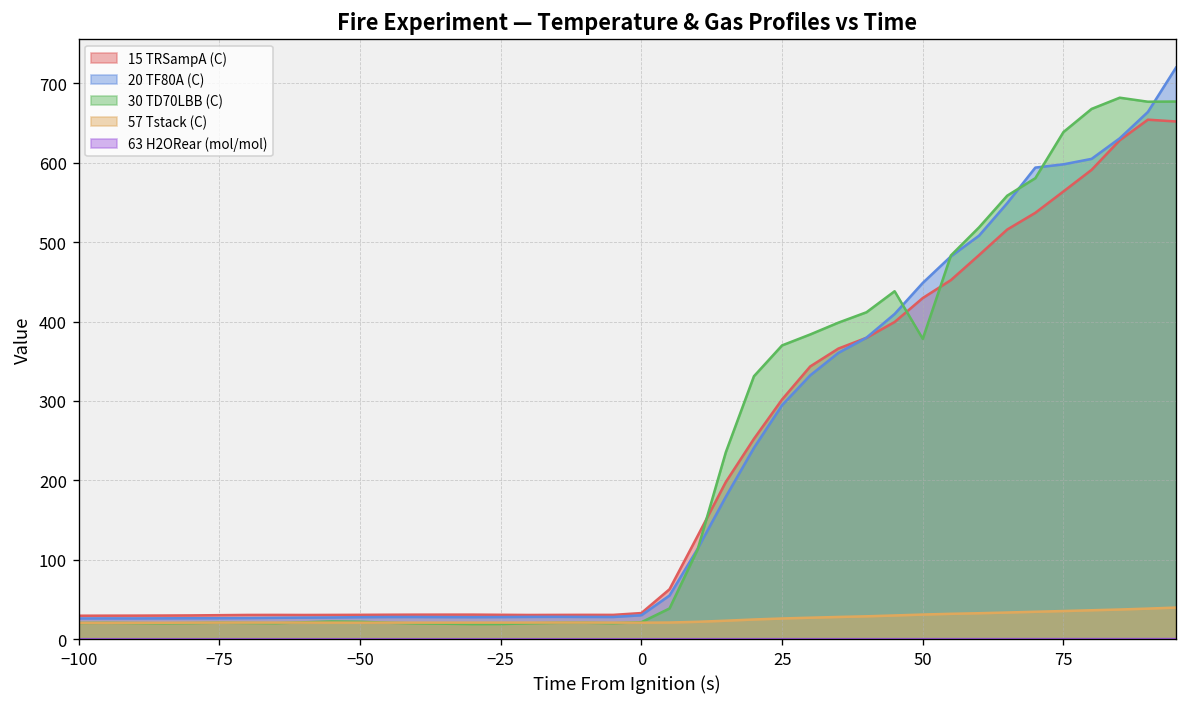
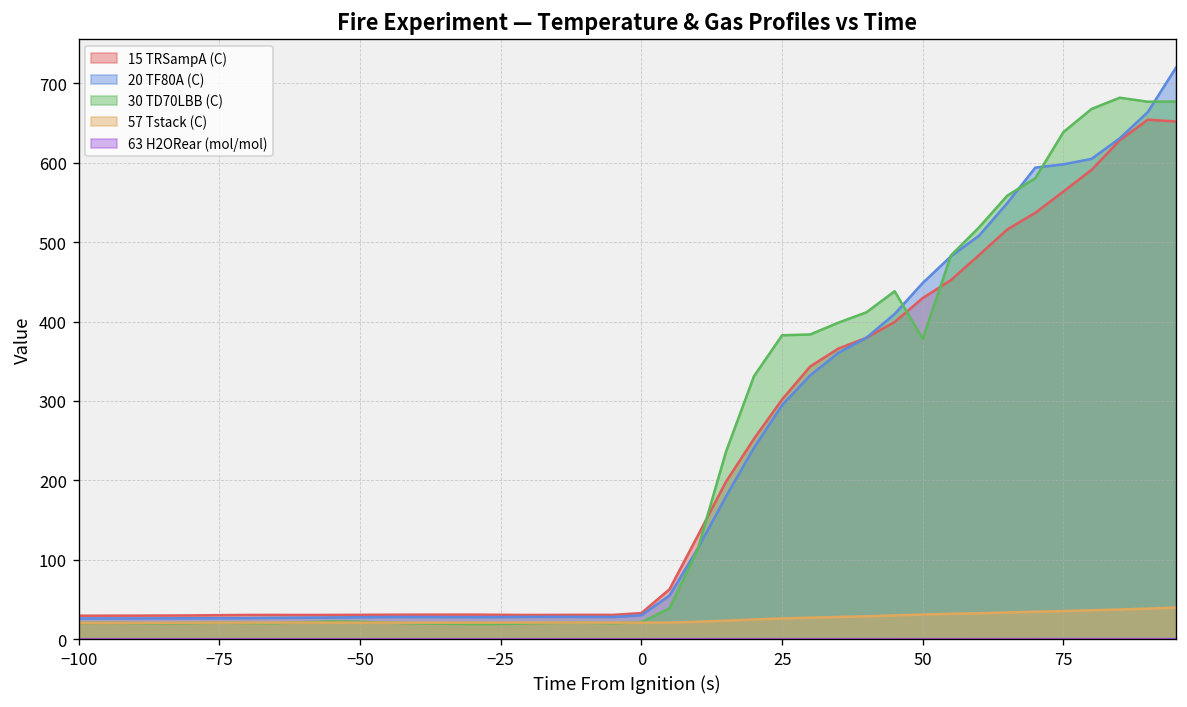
30 TD70LBB (C), 25: 370 -> 380
